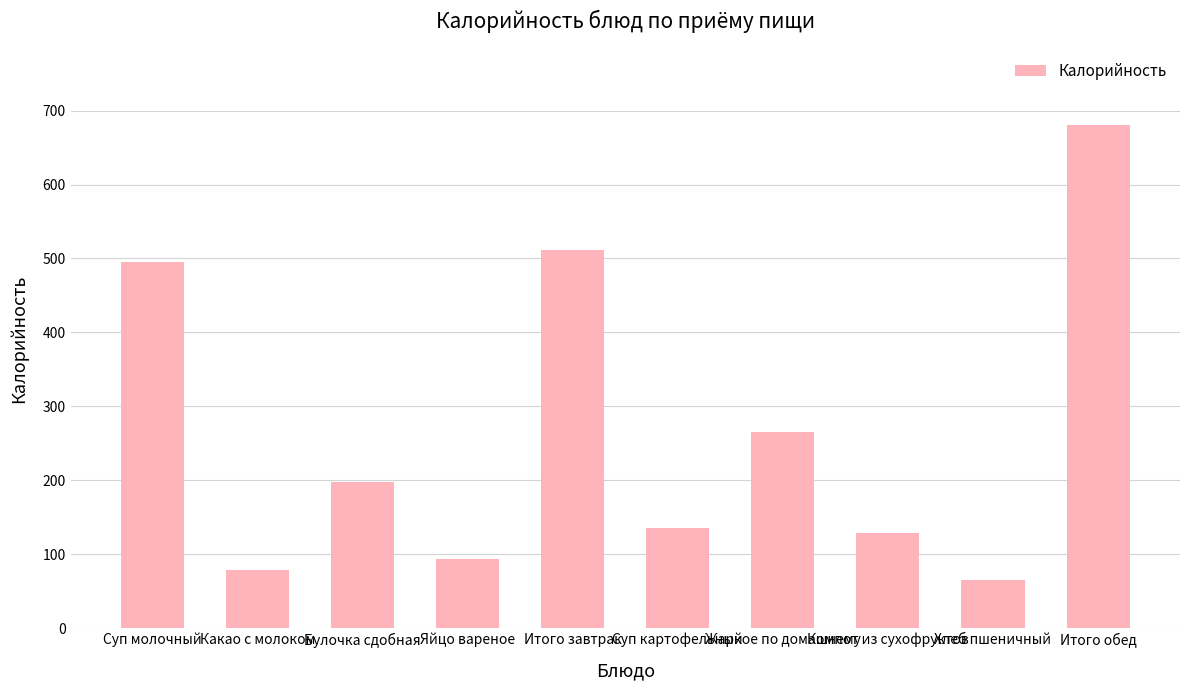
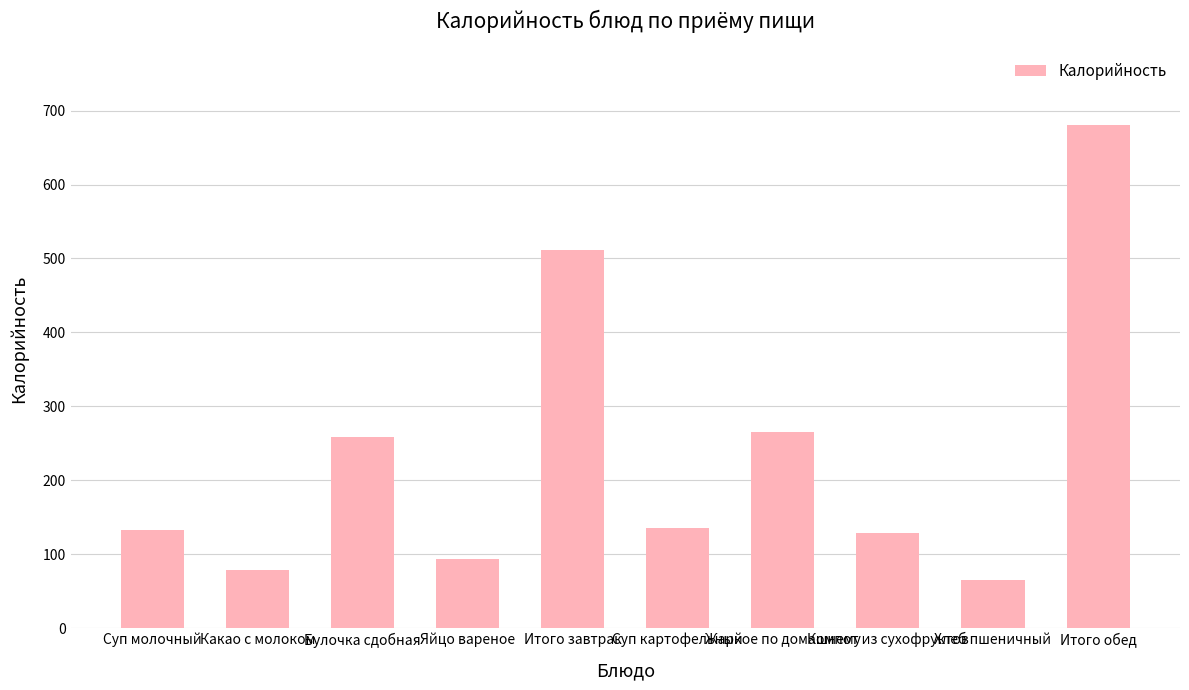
Суп молочный: 500 -> 130
Булочка сдобная: 200 -> 260
